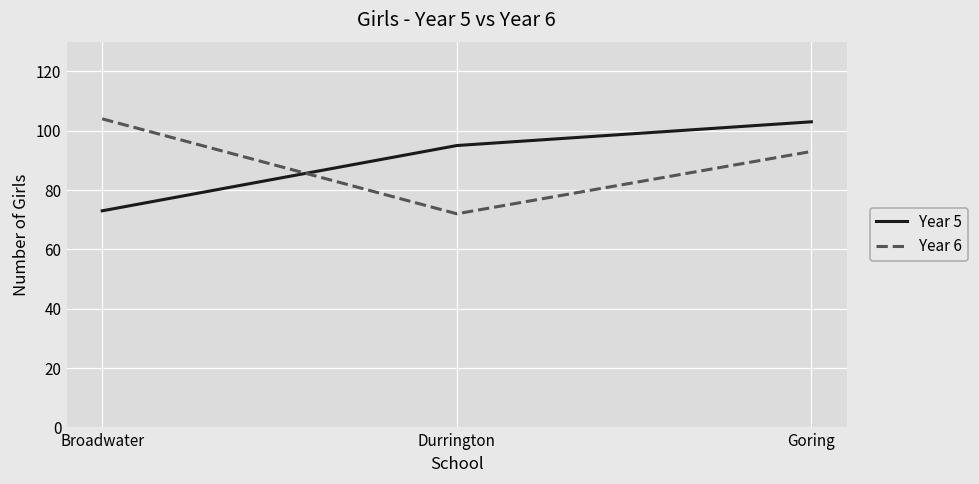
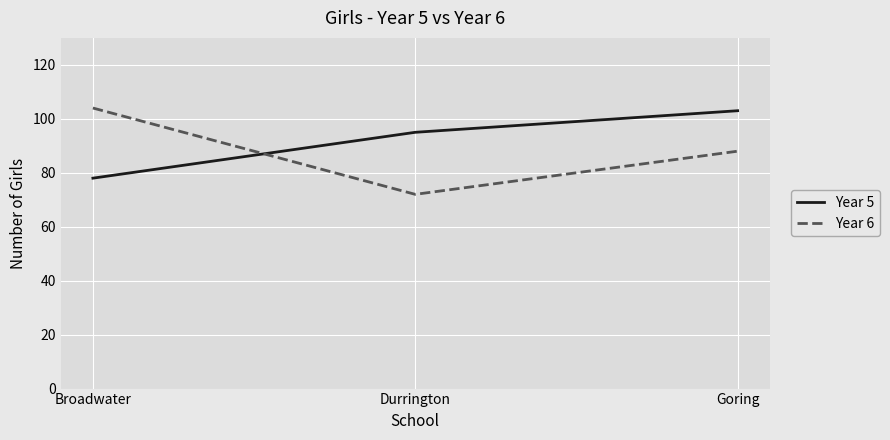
Year 5, Broadwater: 73 -> 78
Year 6, Goring: 93 -> 88
